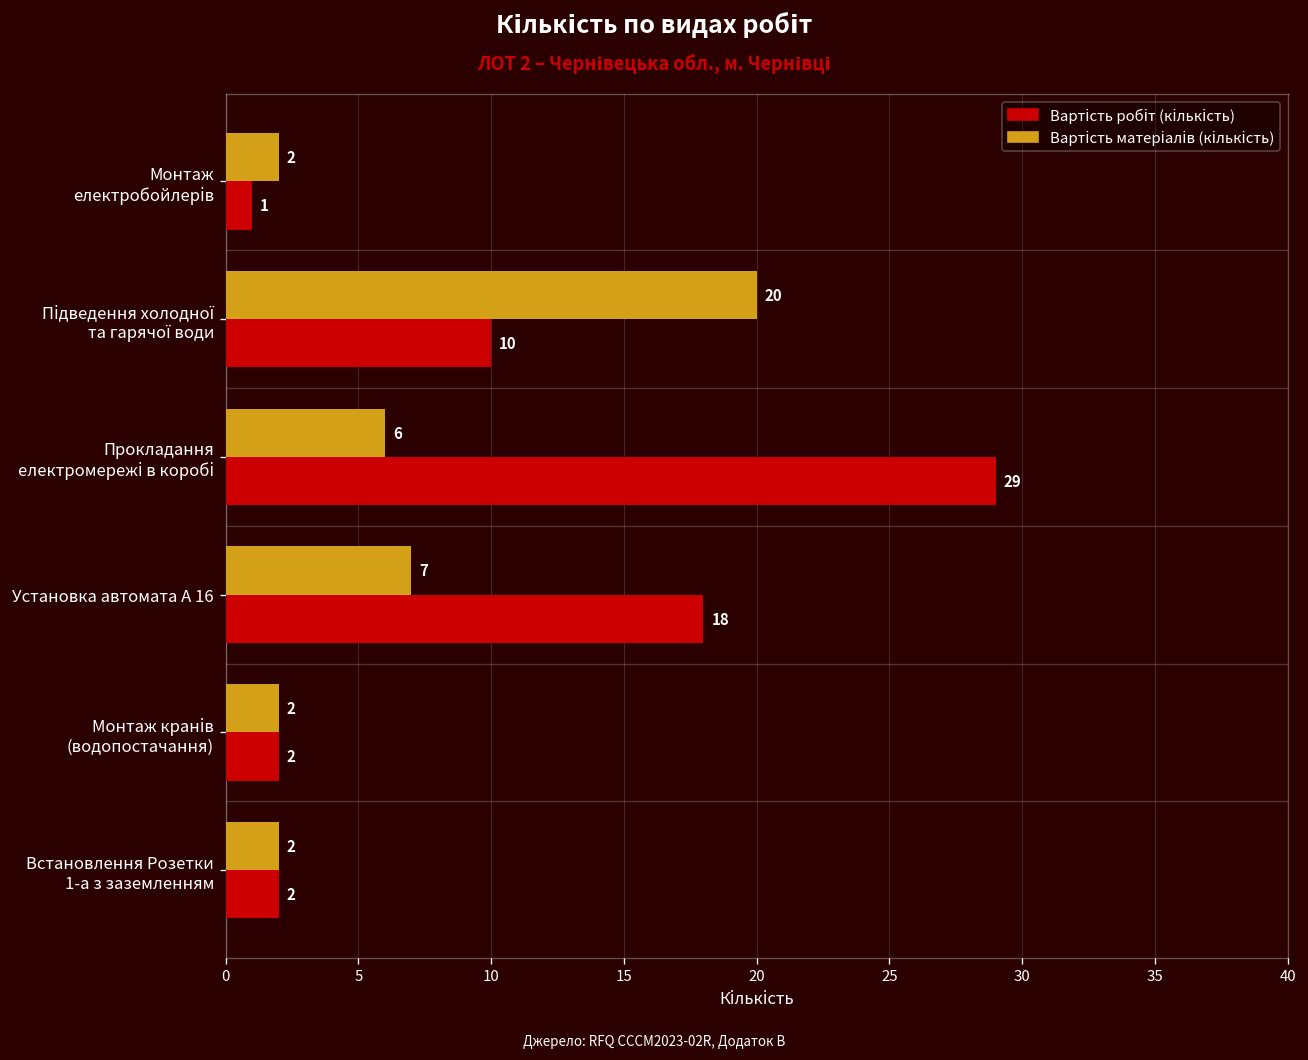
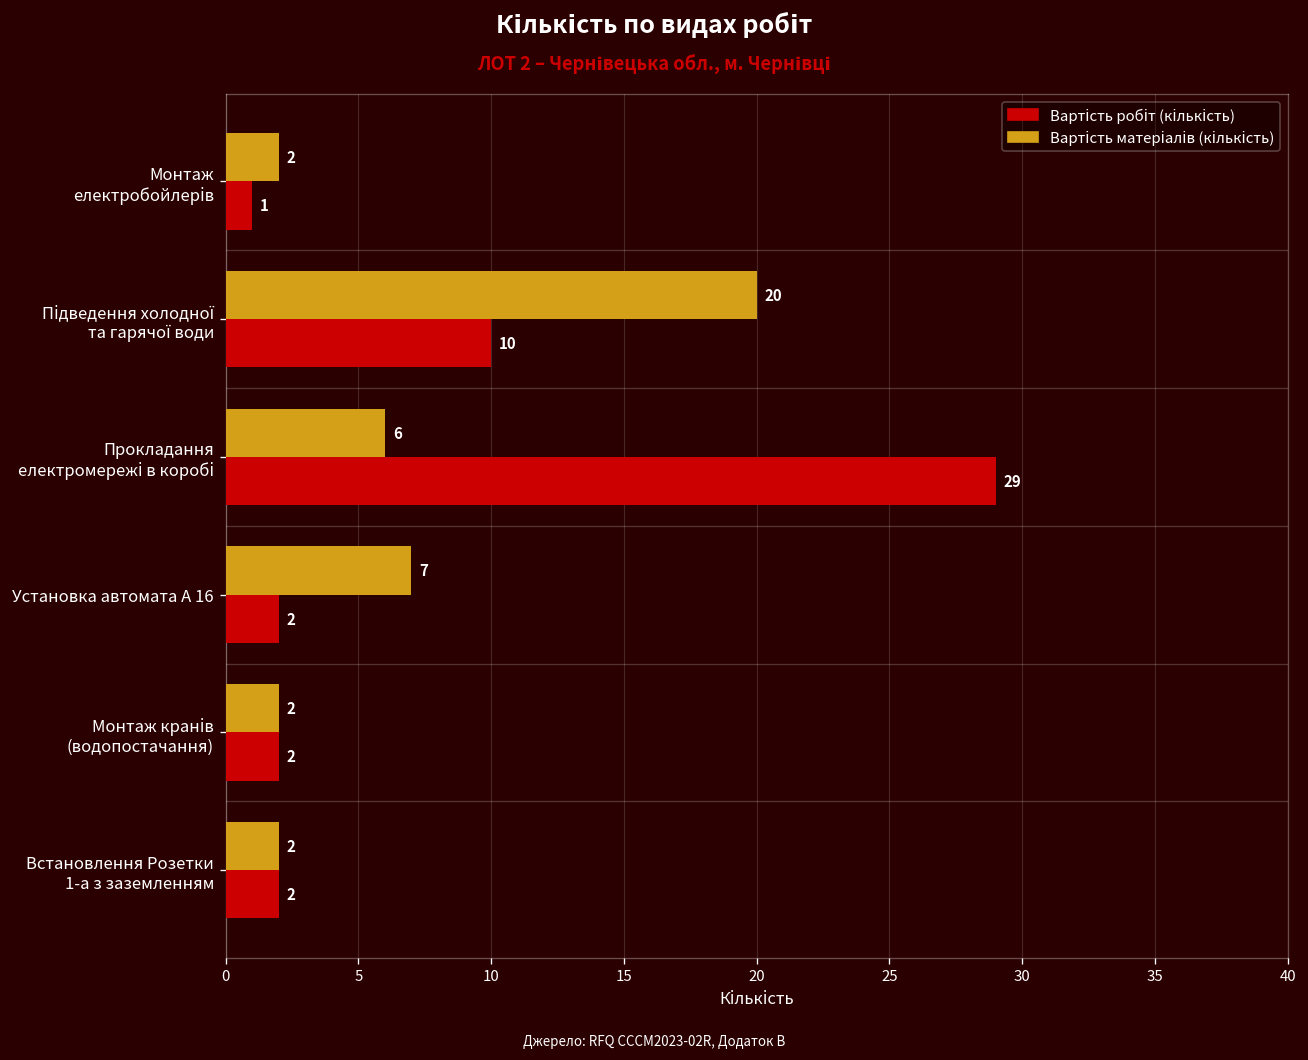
Вартість робіт (кількість), Установка автомата А 16: 18 -> 2
